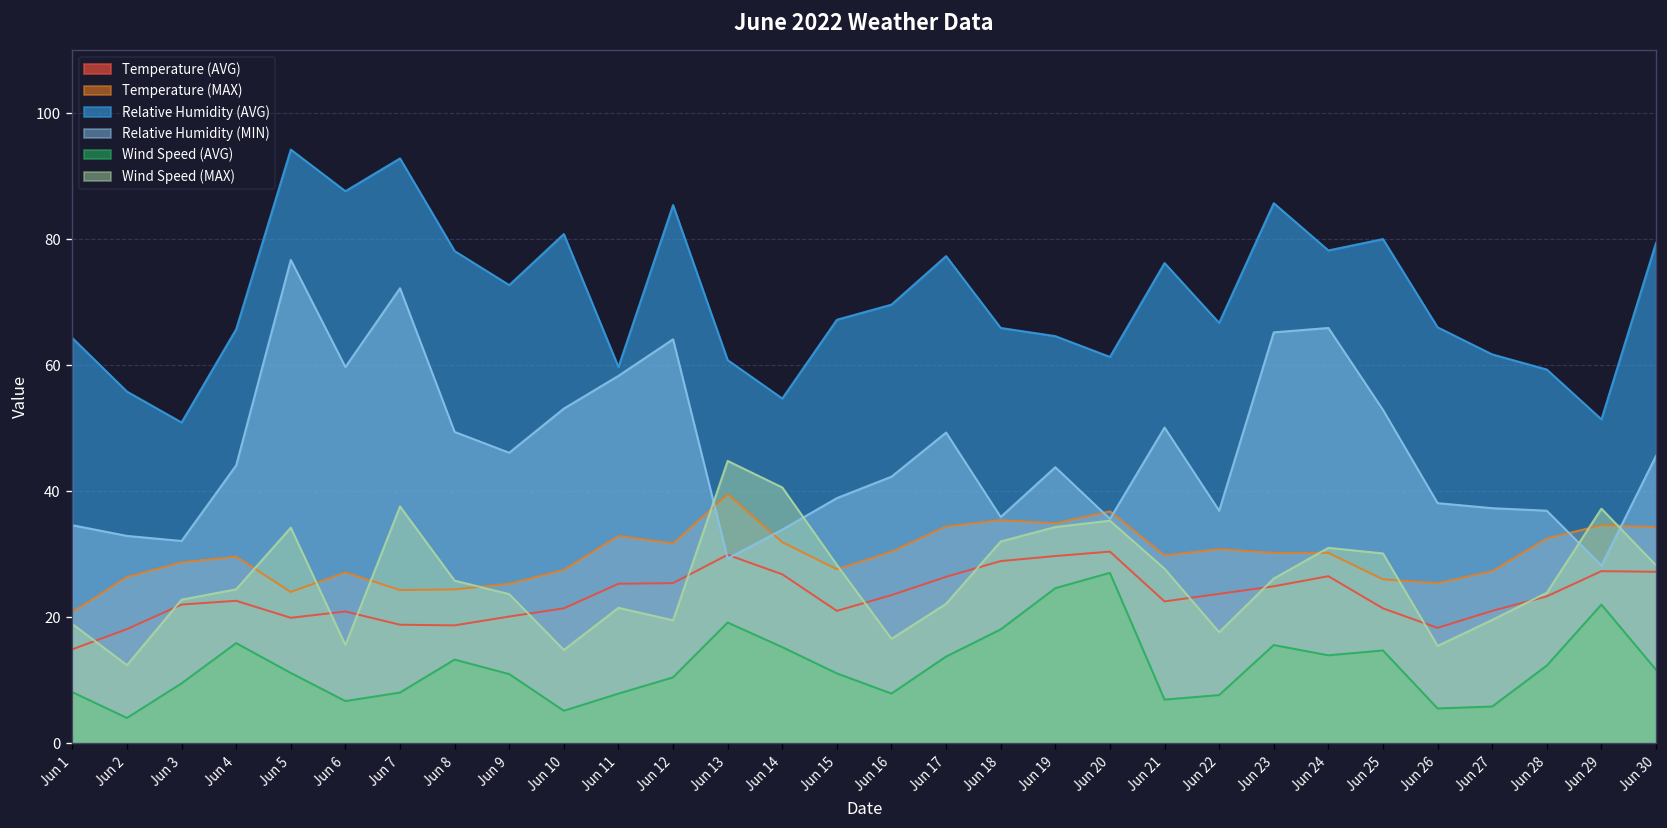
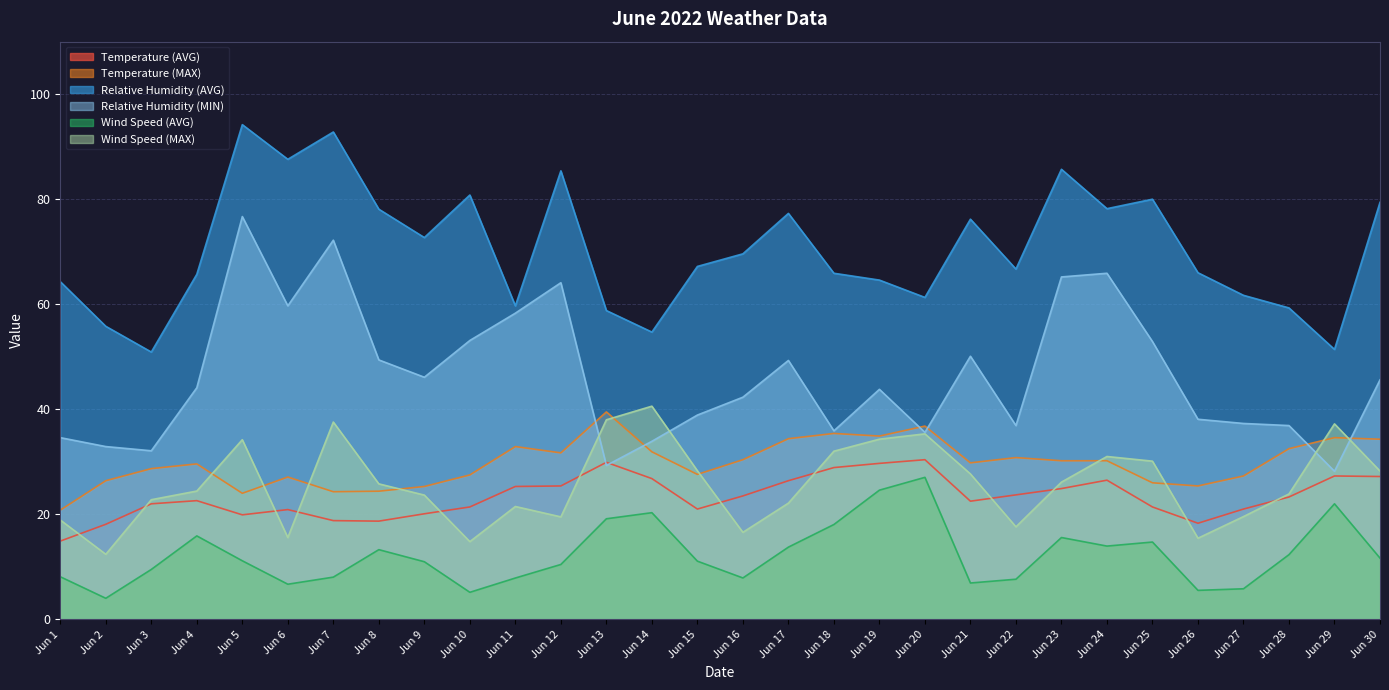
Relative Humidity (AVG), Jun 13: 61 -> 59
Wind Speed (MAX), Jun 13: 45 -> 38
Wind Speed (AVG), Jun 14: 15 -> 20
